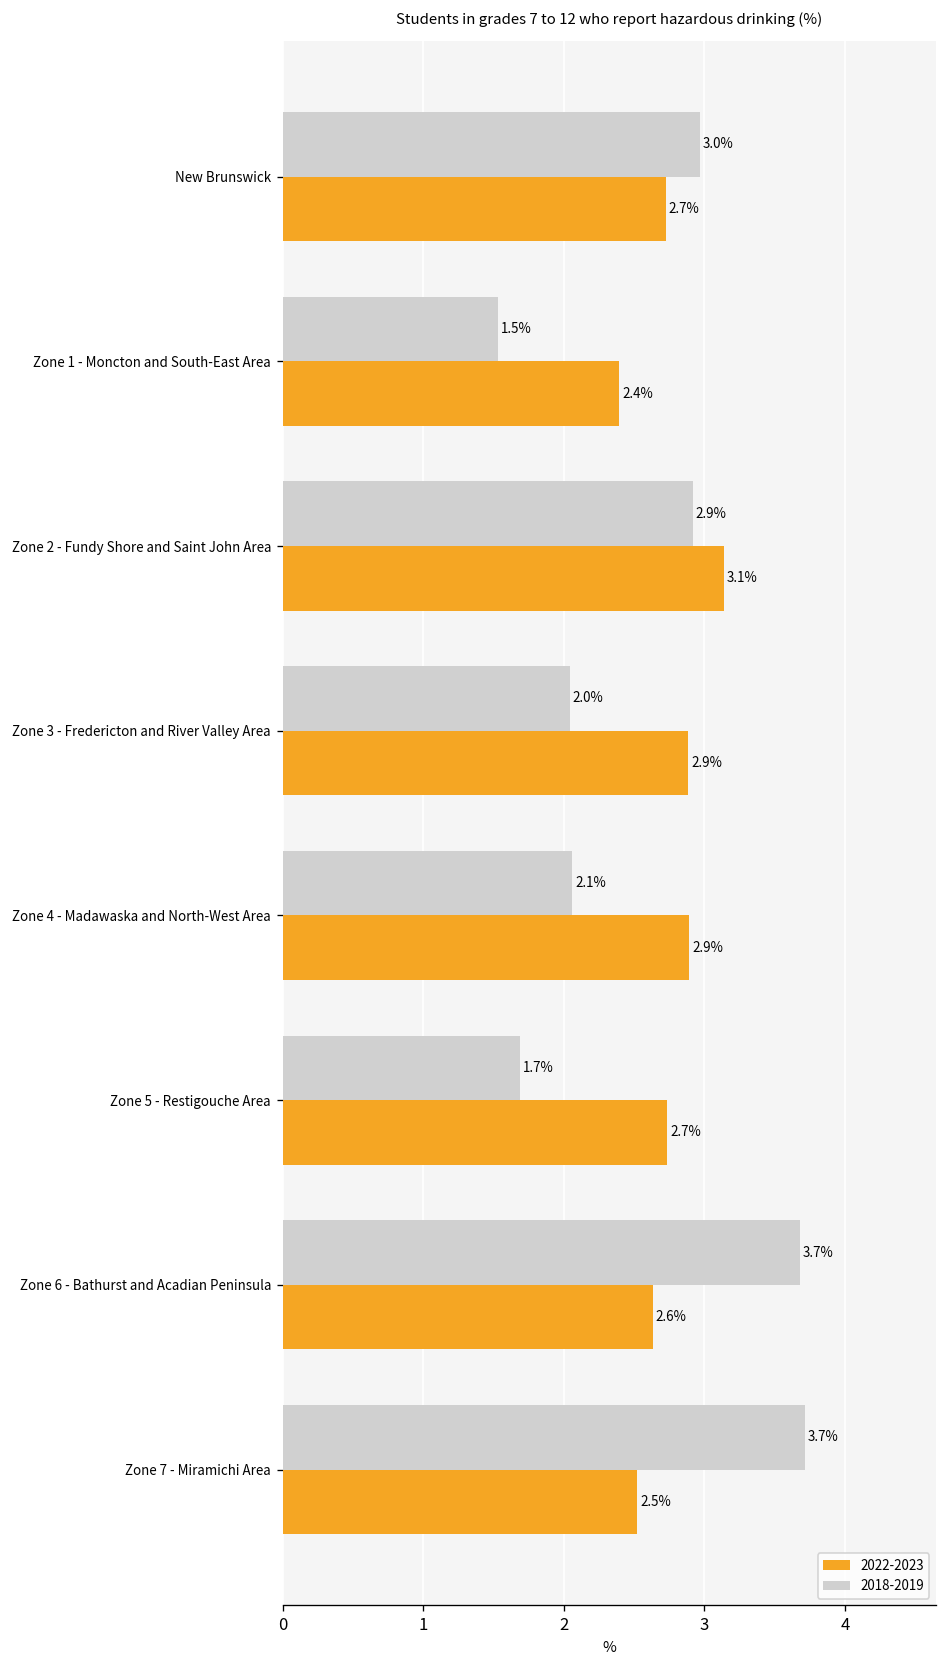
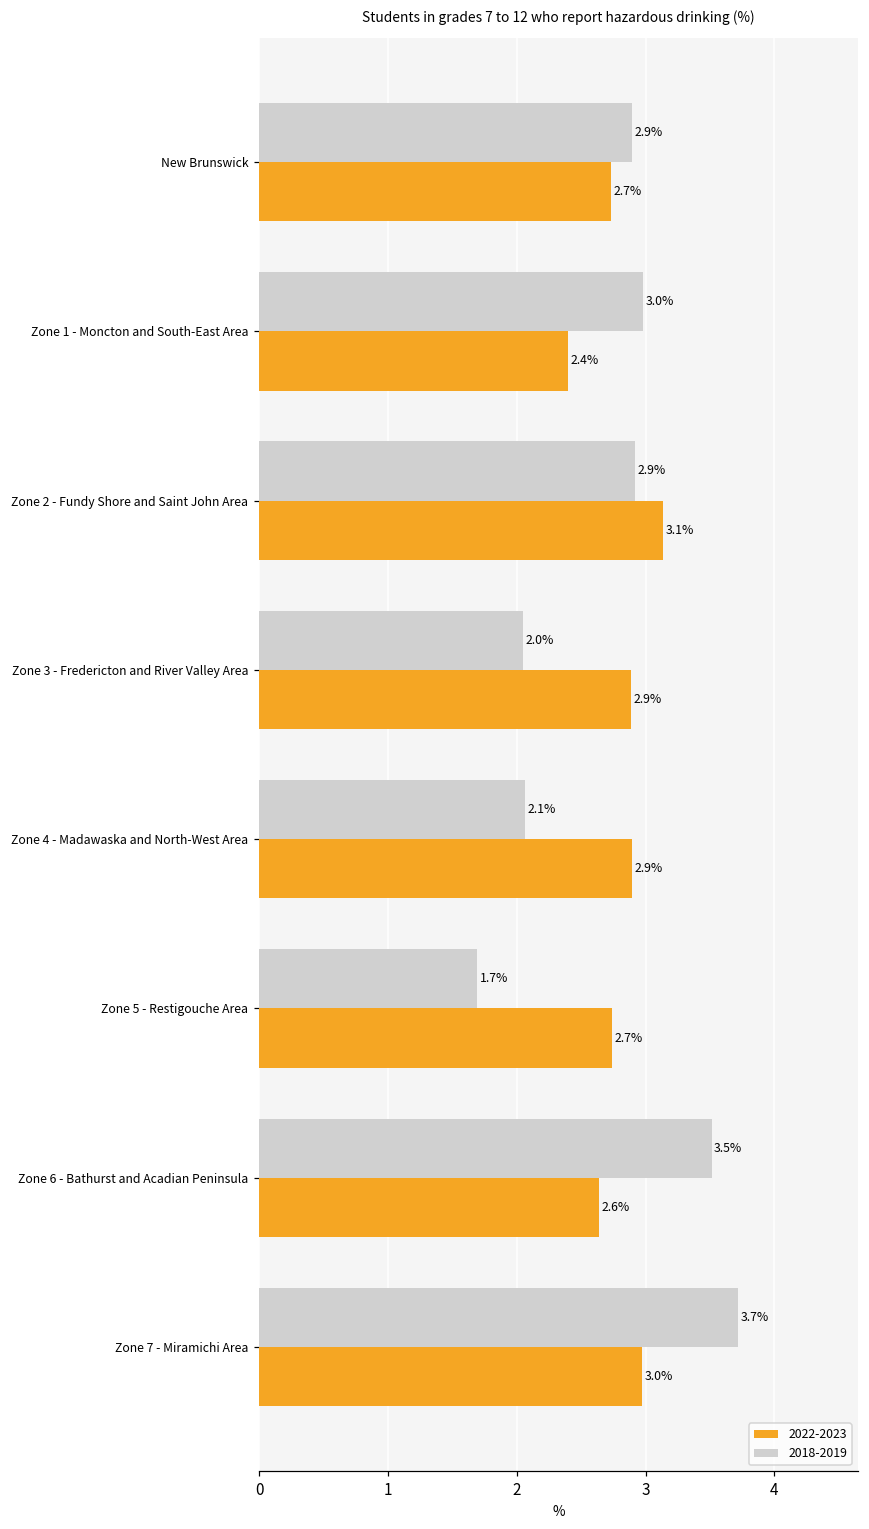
2018-2019, New Brunswick: 3.0% -> 2.9%
2018-2019, Zone 1 - Moncton and South-East Area: 1.5% -> 3.0%
2018-2019, Zone 6 - Bathurst and Acadian Peninsula: 3.7% -> 3.5%
2022-2023, Zone 7 - Miramichi Area: 2.5% -> 3.0%
